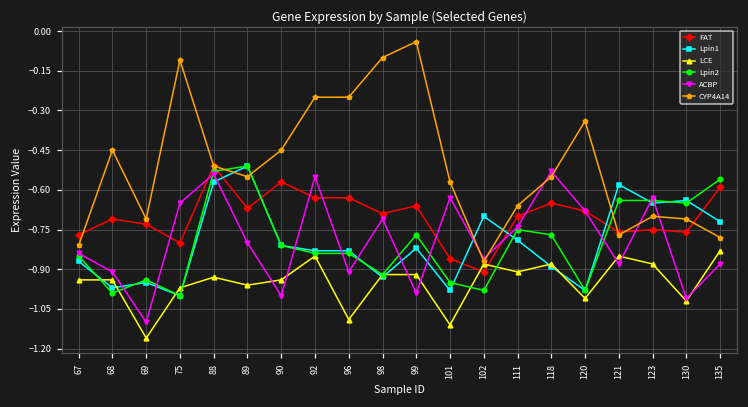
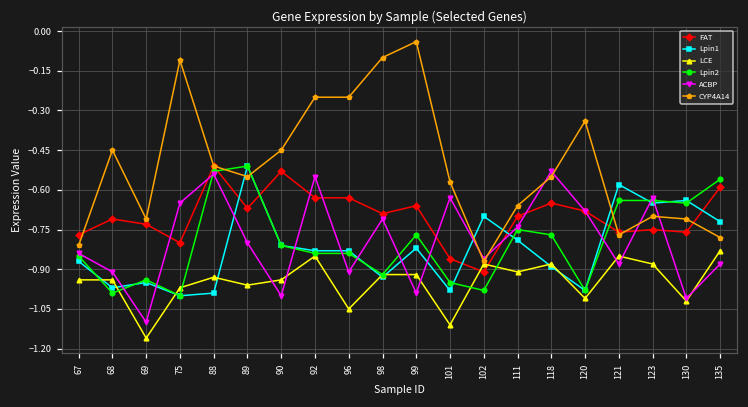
Lpin1, 88: -0.57 -> -0.99
FAT, 90: -0.57 -> -0.53
LCE, 96: -1.09 -> -1.05
